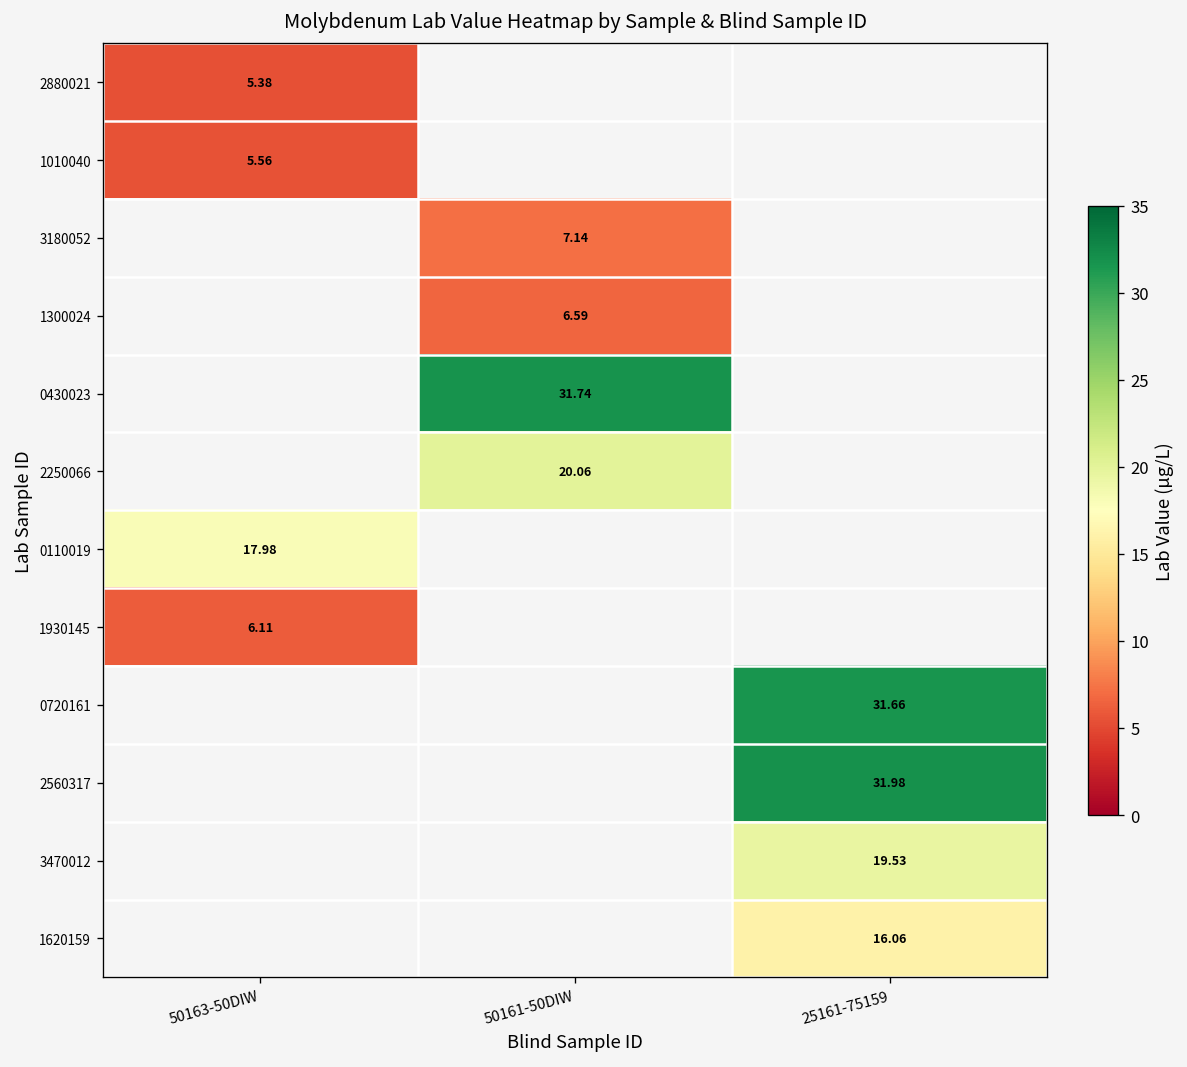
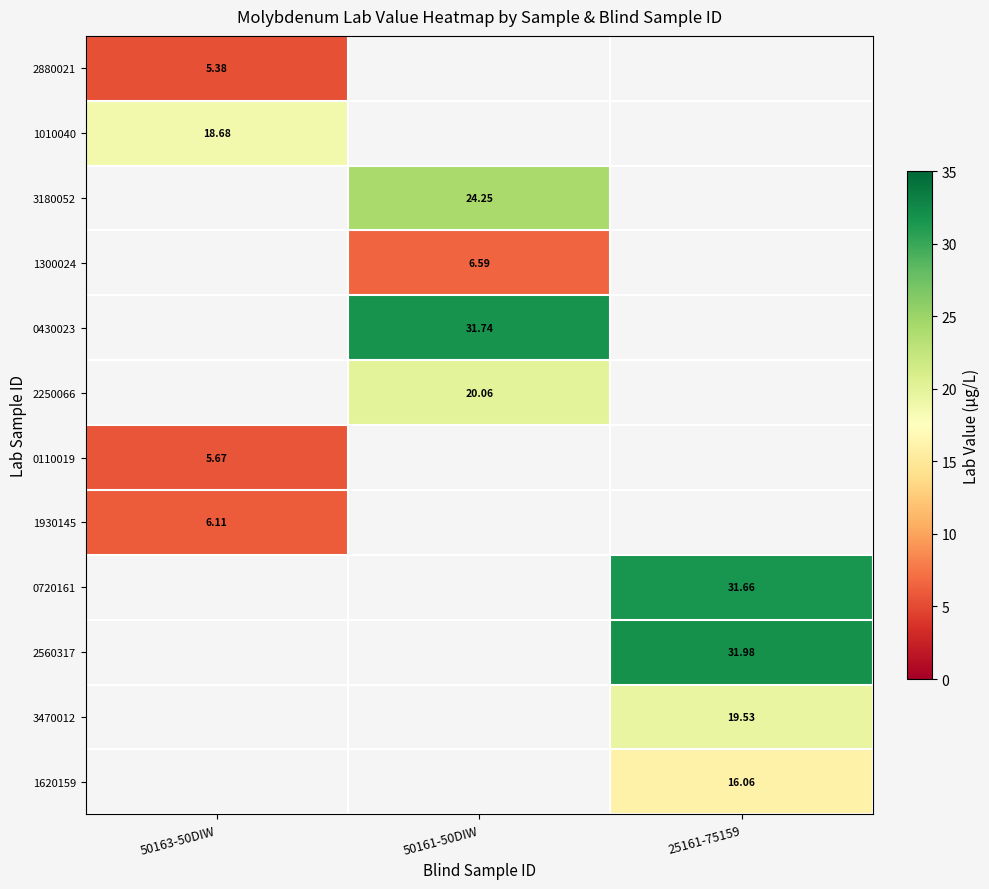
1010040, 50163-50DIW: 5.56 -> 18.68
3180052, 50161-50DIW: 7.14 -> 24.25
0110019, 50163-50DIW: 17.98 -> 5.67
